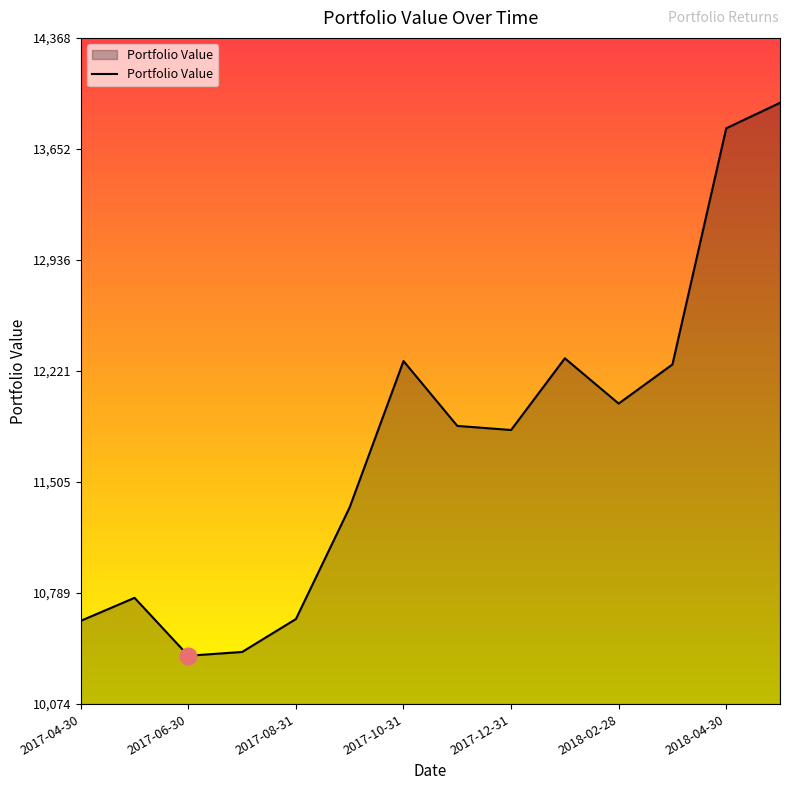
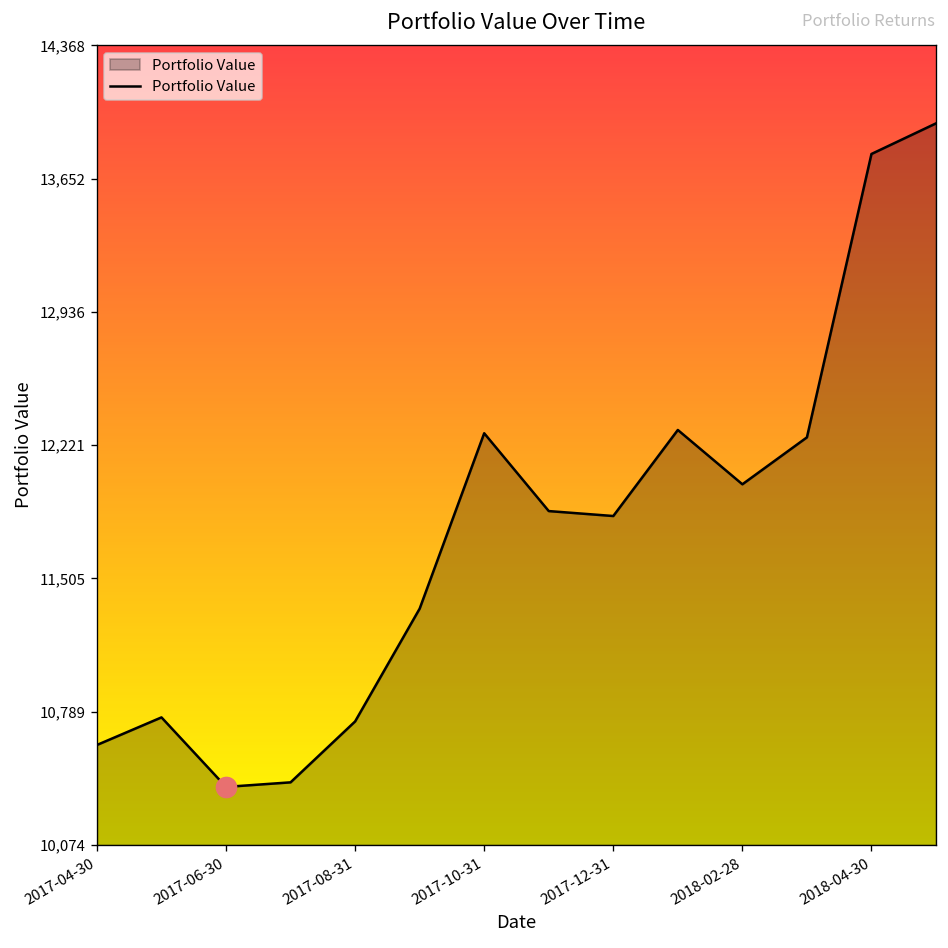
Portfolio Value, 2017-08-31: 10,620 -> 10,740
